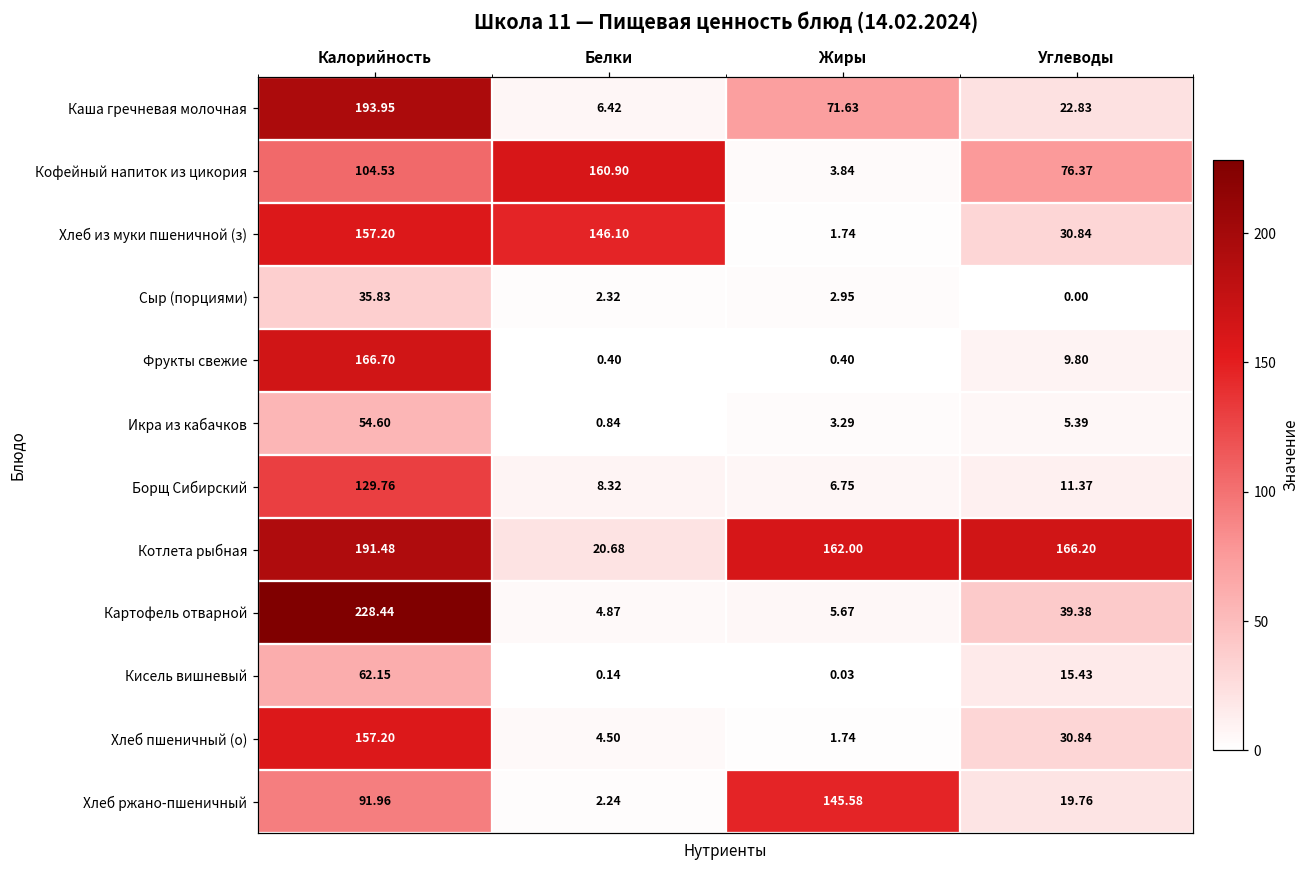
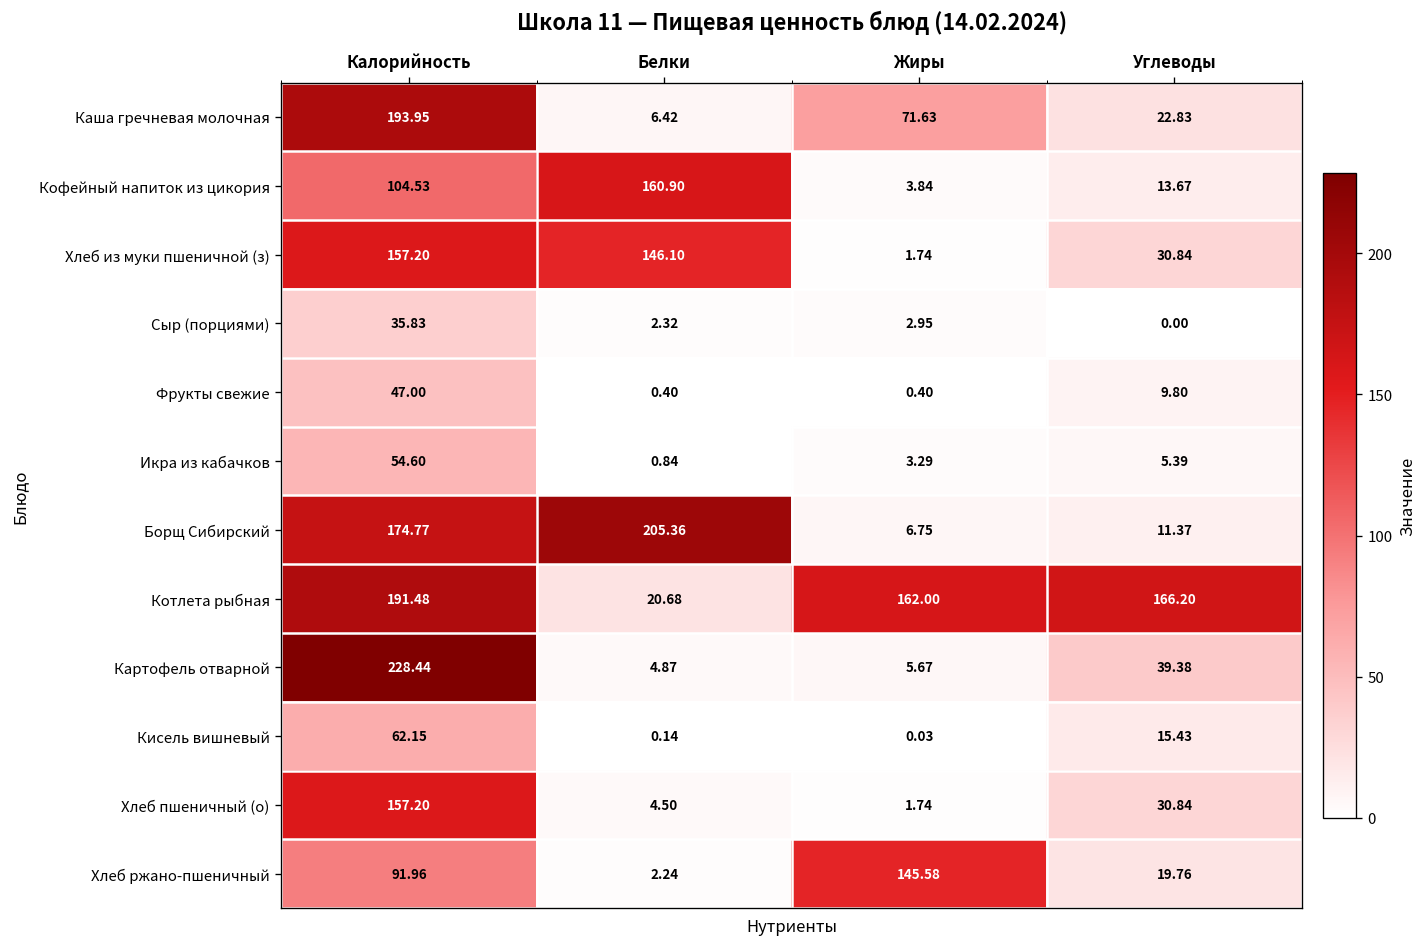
Кофейный напиток из цикория, Углеводы: 76.37 -> 13.67
Фрукты свежие, Калорийность: 166.70 -> 47.00
Борщ Сибирский, Калорийность: 129.76 -> 174.77
Борщ Сибирский, Белки: 8.32 -> 205.36
